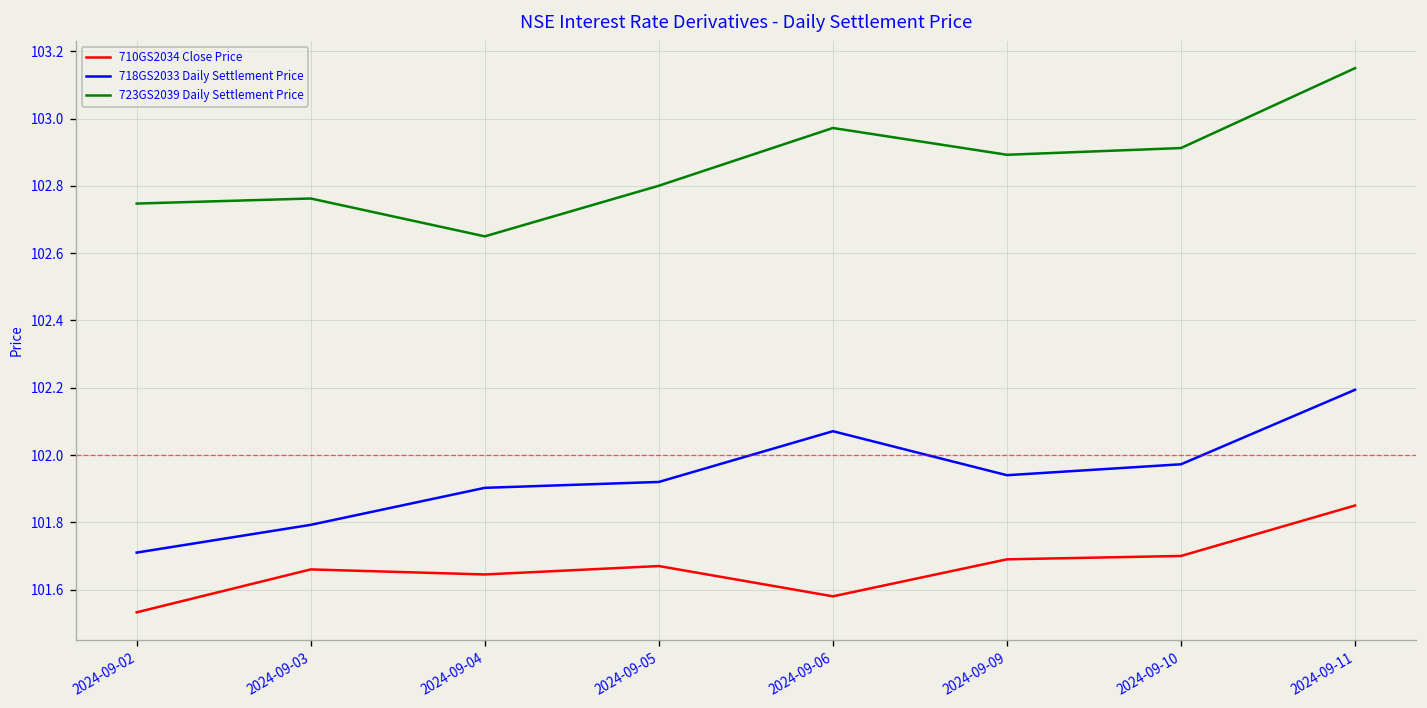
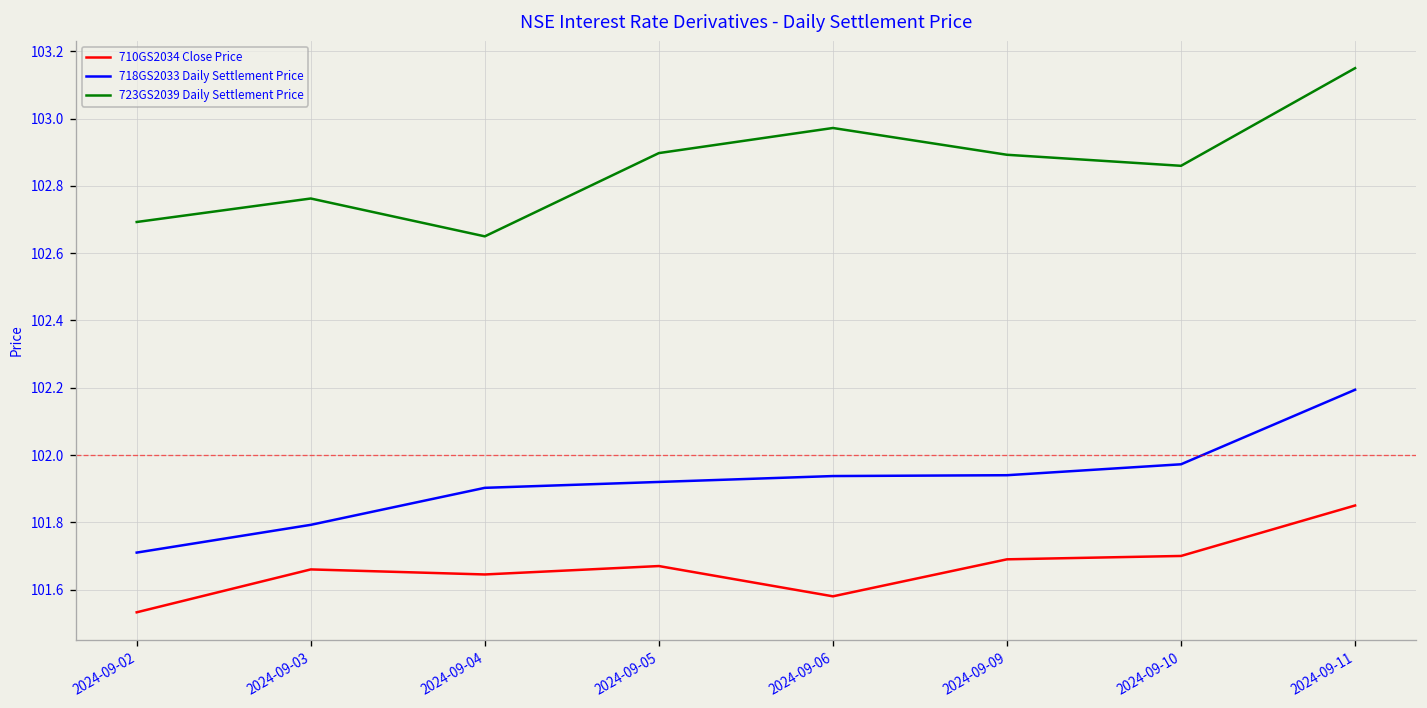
723GS2039 Daily Settlement Price, 2024-09-02: 102.75 -> 102.69
723GS2039 Daily Settlement Price, 2024-09-05: 102.80 -> 102.90
718GS2033 Daily Settlement Price, 2024-09-06: 102.07 -> 101.94
723GS2039 Daily Settlement Price, 2024-09-10: 102.91 -> 102.86
